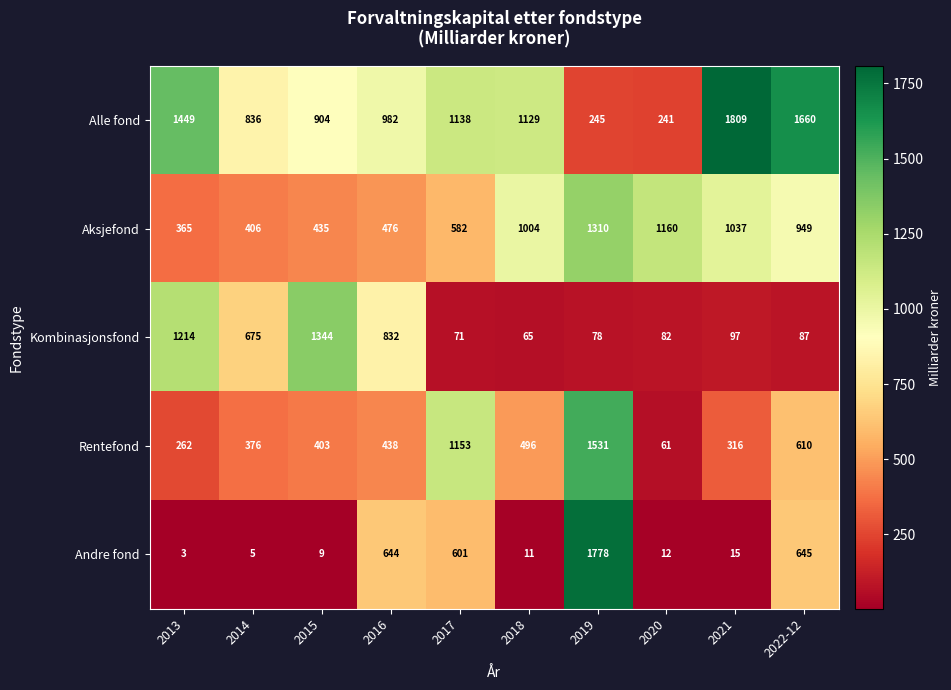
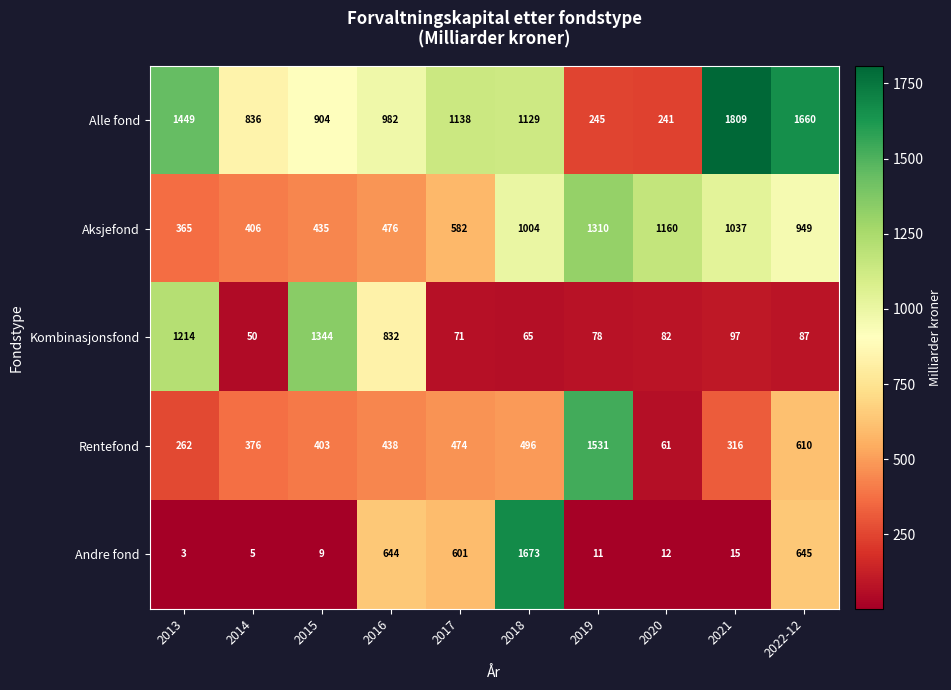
Kombinasjonsfond, 2014: 675 -> 50
Rentefond, 2017: 1153 -> 474
Andre fond, 2018: 11 -> 1673
Andre fond, 2019: 1778 -> 11
